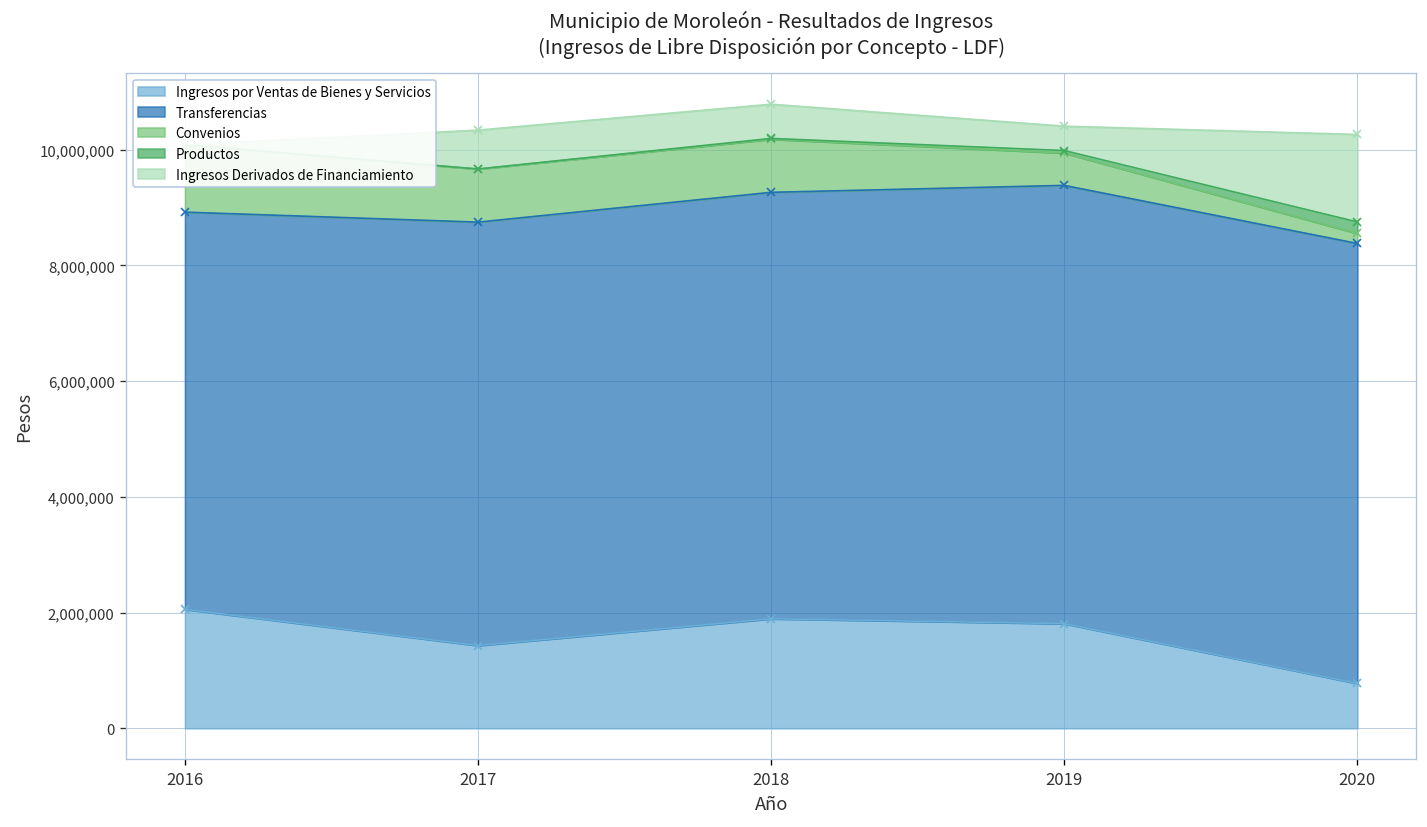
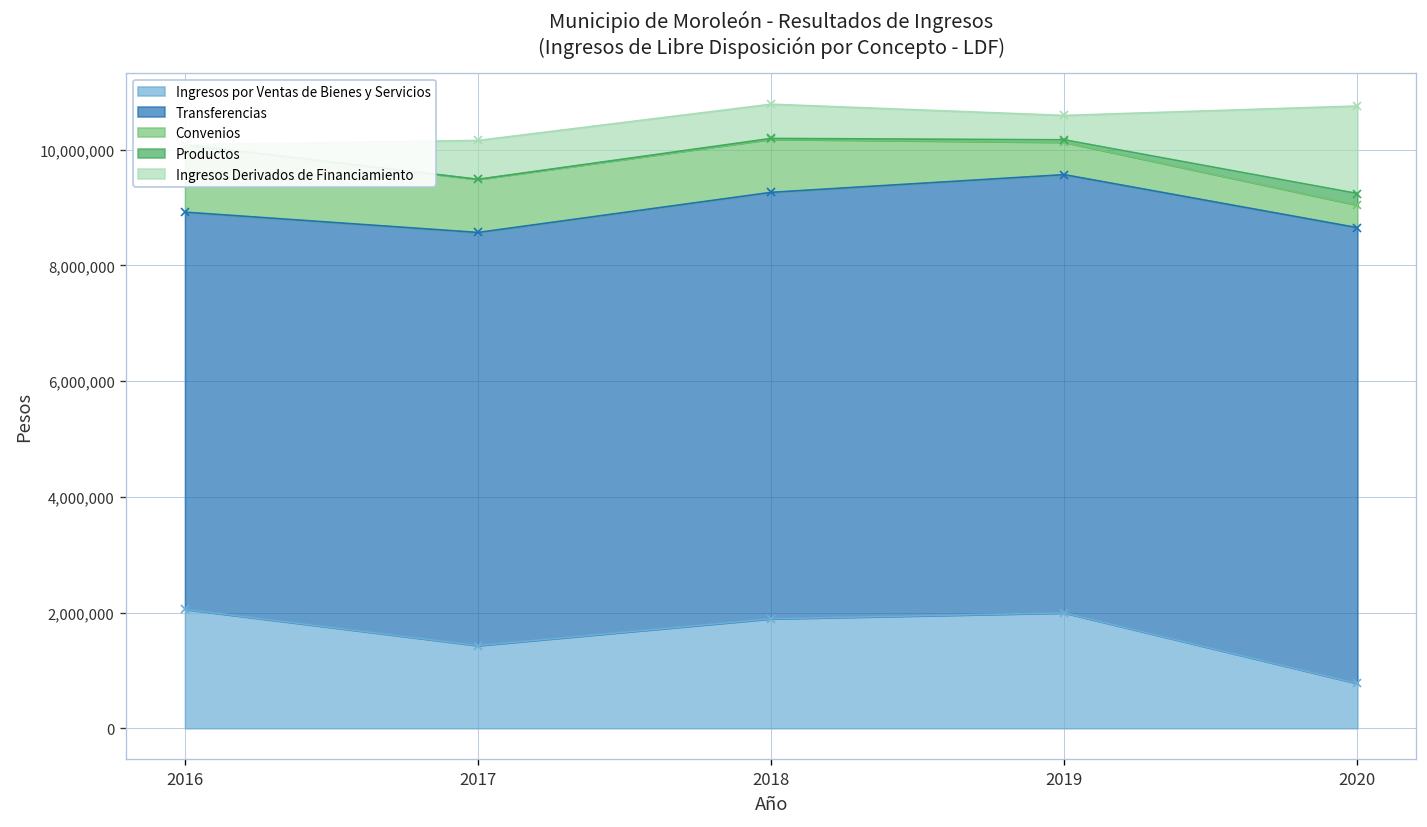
Transferencias, 2017: 7,300,000 -> 7,100,000
Ingresos por Ventas de Bienes y Servicios, 2019: 1,800,000 -> 2,000,000
Transferencias, 2020: 7,600,000 -> 7,900,000
Convenios, 2020: 200,000 -> 400,000
